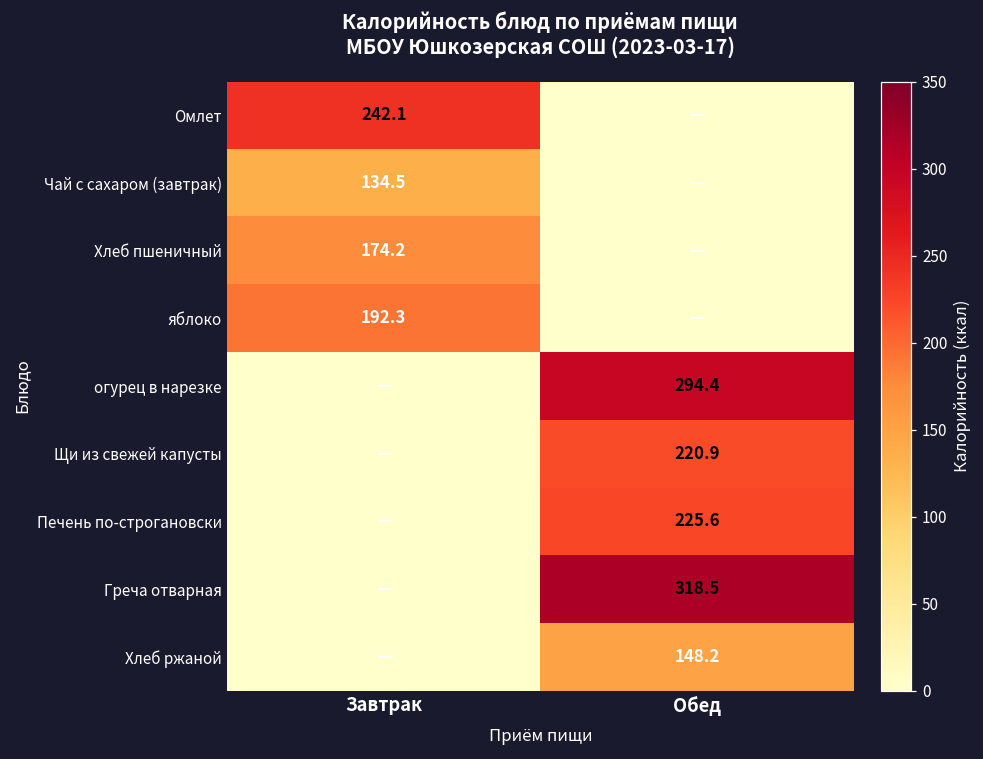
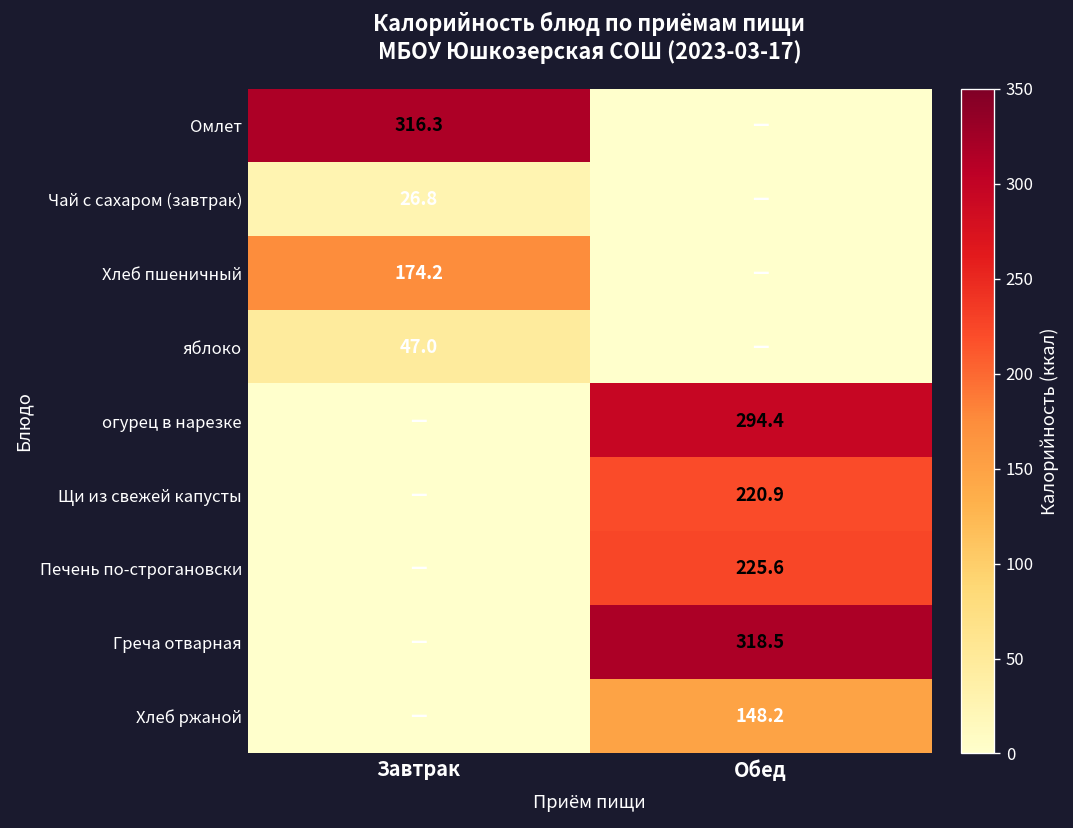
Омлет, Завтрак: 242.1 -> 316.3
Чай с сахаром (завтрак), Завтрак: 134.5 -> 26.8
яблоко, Завтрак: 192.3 -> 47.0
